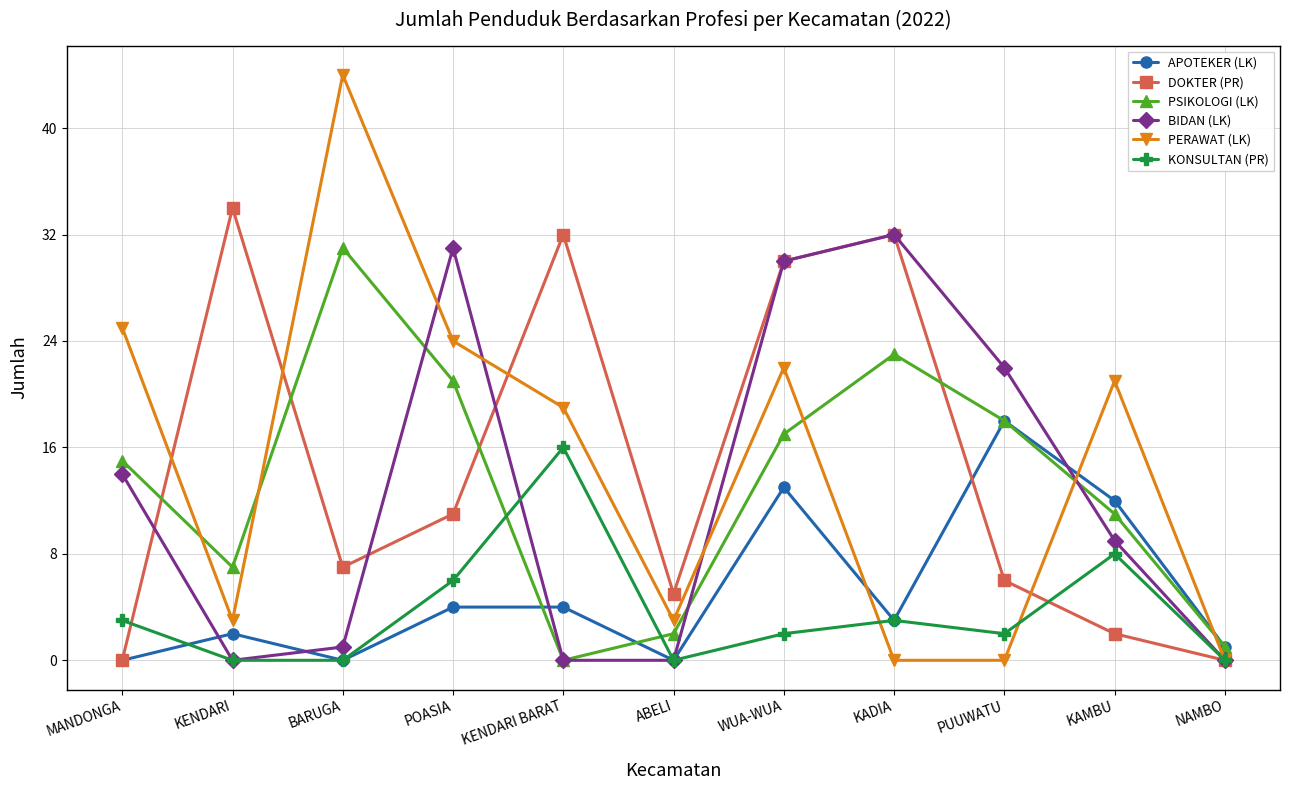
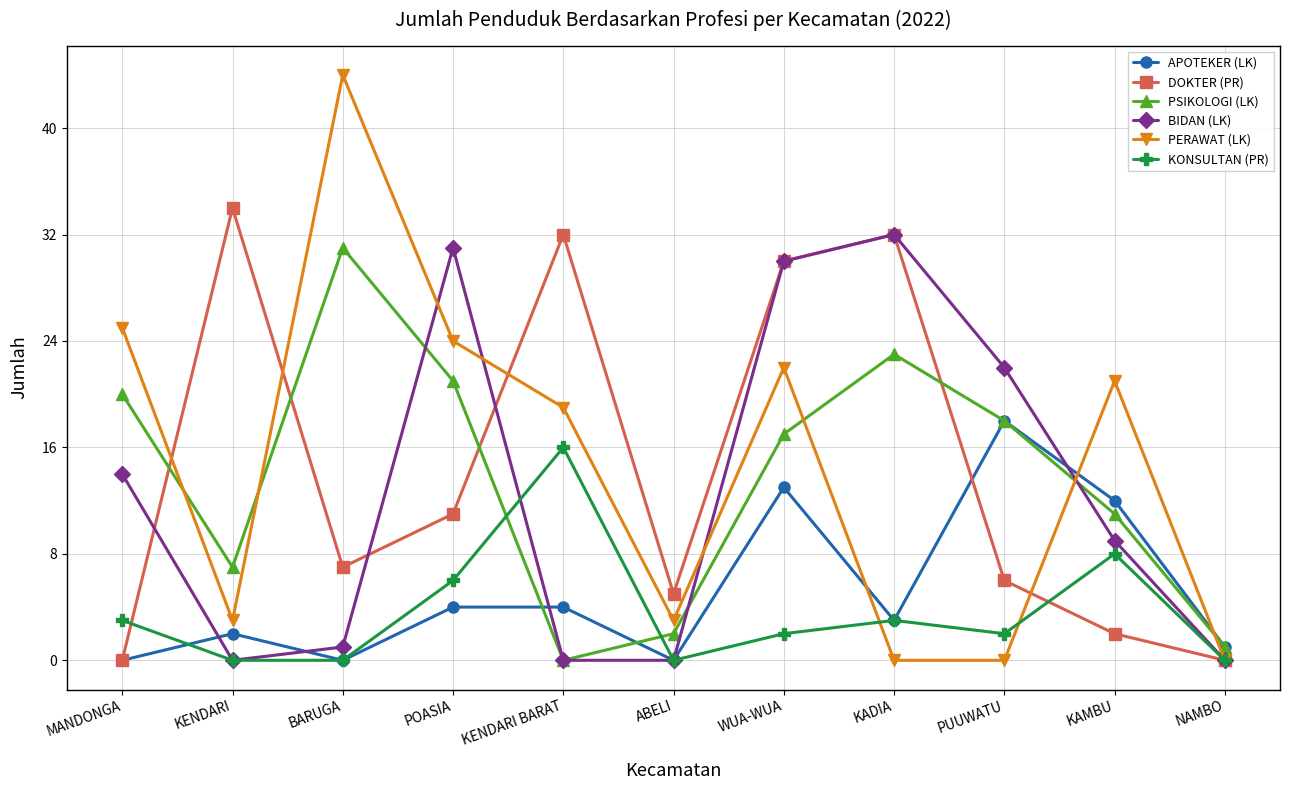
PSIKOLOGI (LK), MANDONGA: 15 -> 20
